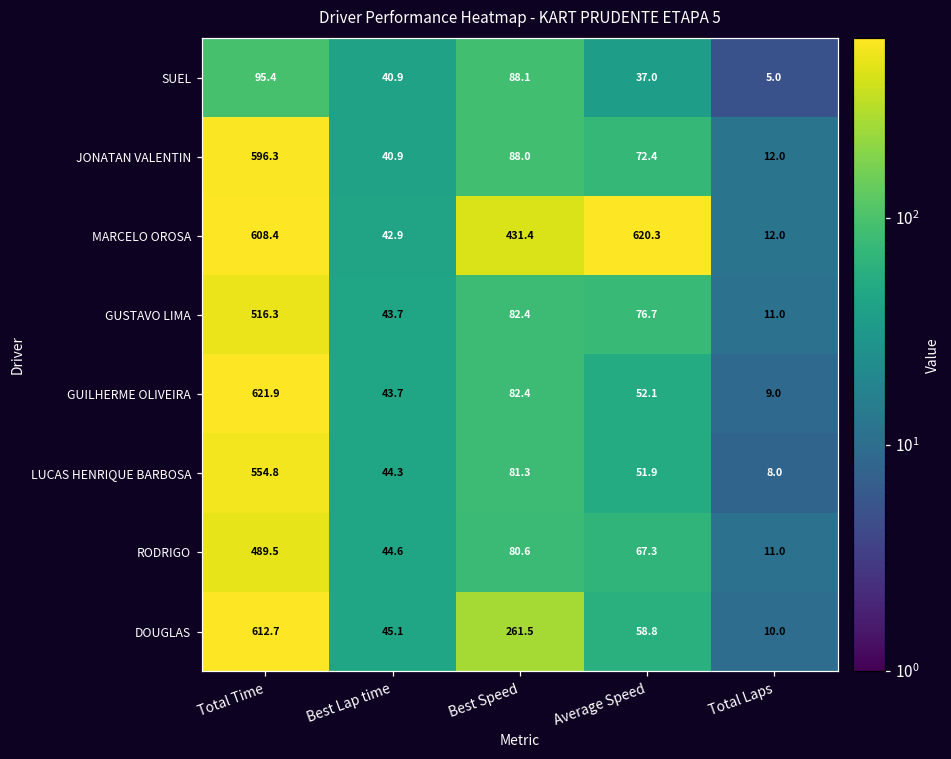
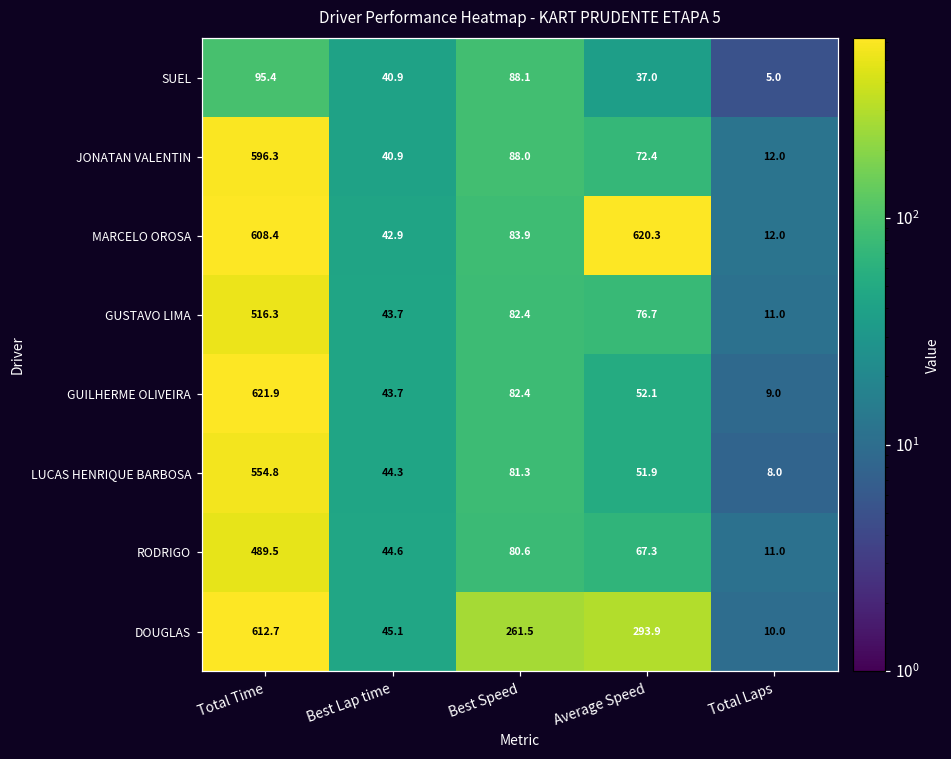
MARCELO OROSA, Best Speed: 431.4 -> 83.9
DOUGLAS, Average Speed: 58.8 -> 293.9
